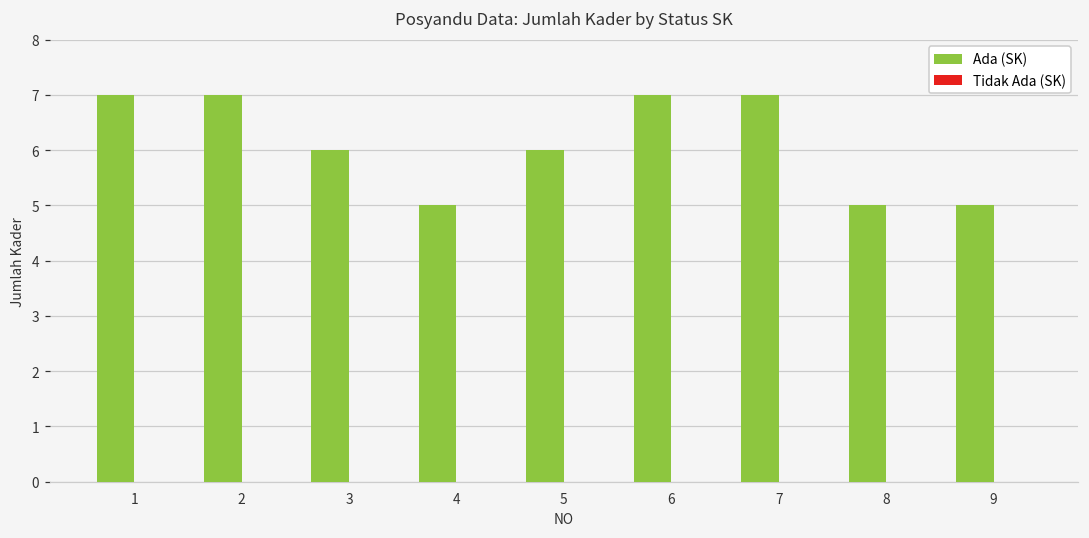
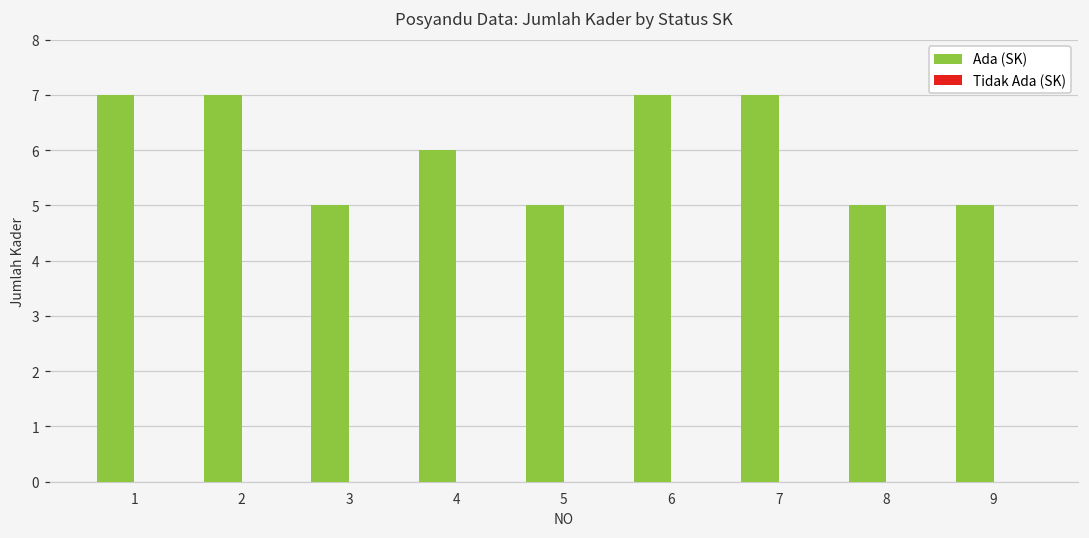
Ada (SK), 3: 6 -> 5
Ada (SK), 4: 5 -> 6
Ada (SK), 5: 6 -> 5
